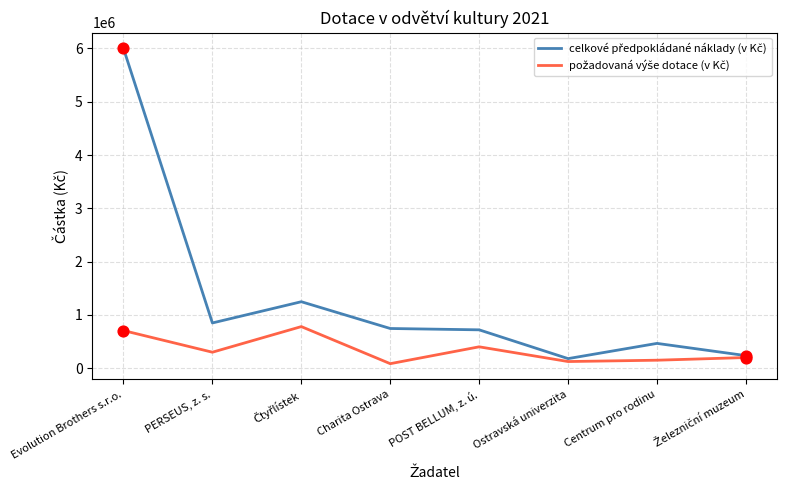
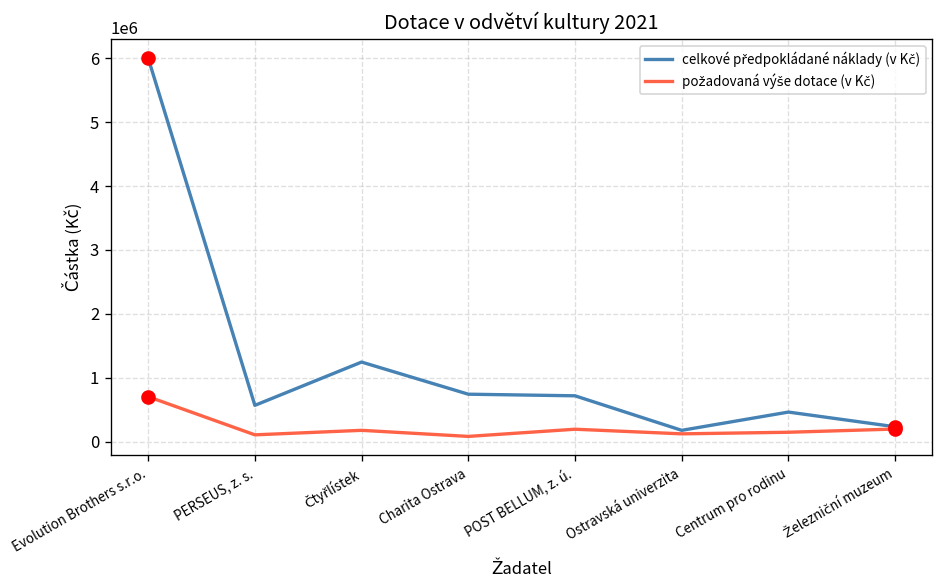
celkové předpokládané náklady (v Kč), PERSEUS, z. s.: 800000 -> 600000
požadovaná výše dotace (v Kč), PERSEUS, z. s.: 300000 -> 100000
požadovaná výše dotace (v Kč), Čtyřlístek: 800000 -> 200000
požadovaná výše dotace (v Kč), POST BELLUM, z. ú.: 400000 -> 200000
